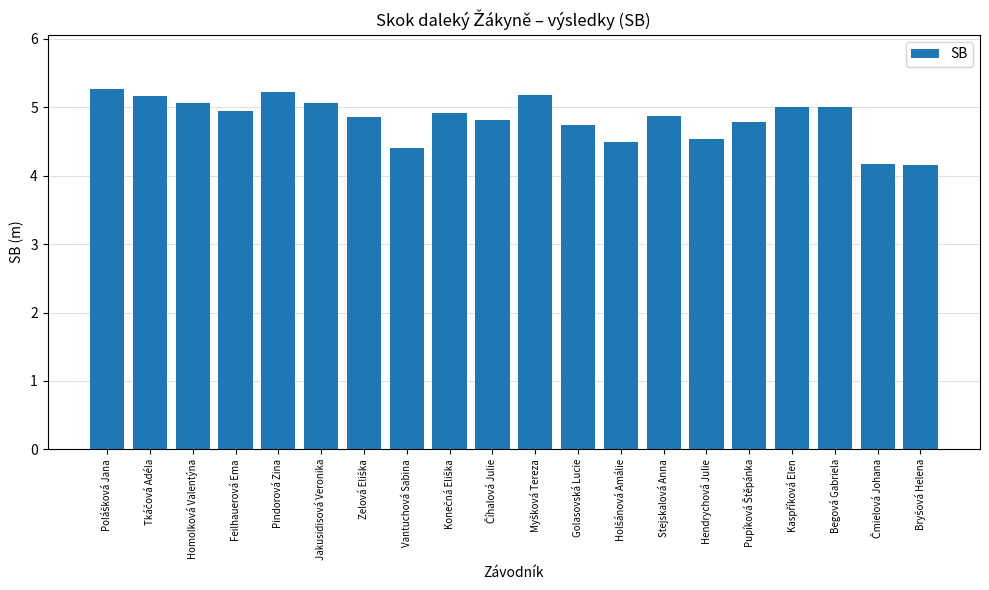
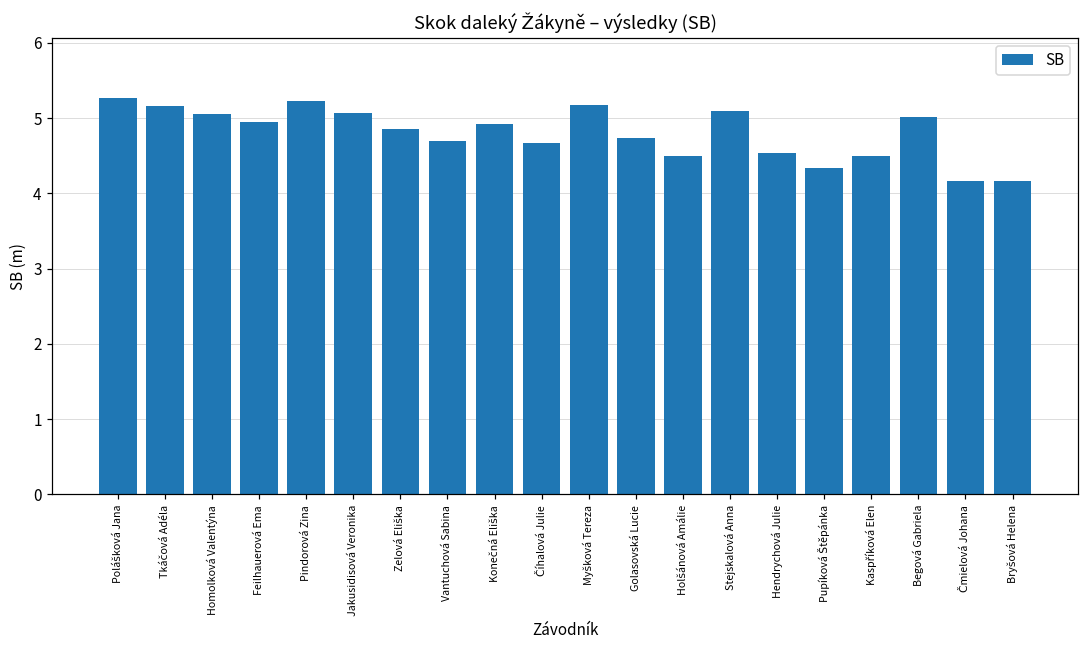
Vantuchová Sabina: 4.4 -> 4.7
Číhalová Julie: 4.8 -> 4.7
Stejskalová Anna: 4.9 -> 5.1
Pupíková Štěpánka: 4.8 -> 4.3
Kaspříková Elen: 5.0 -> 4.5
